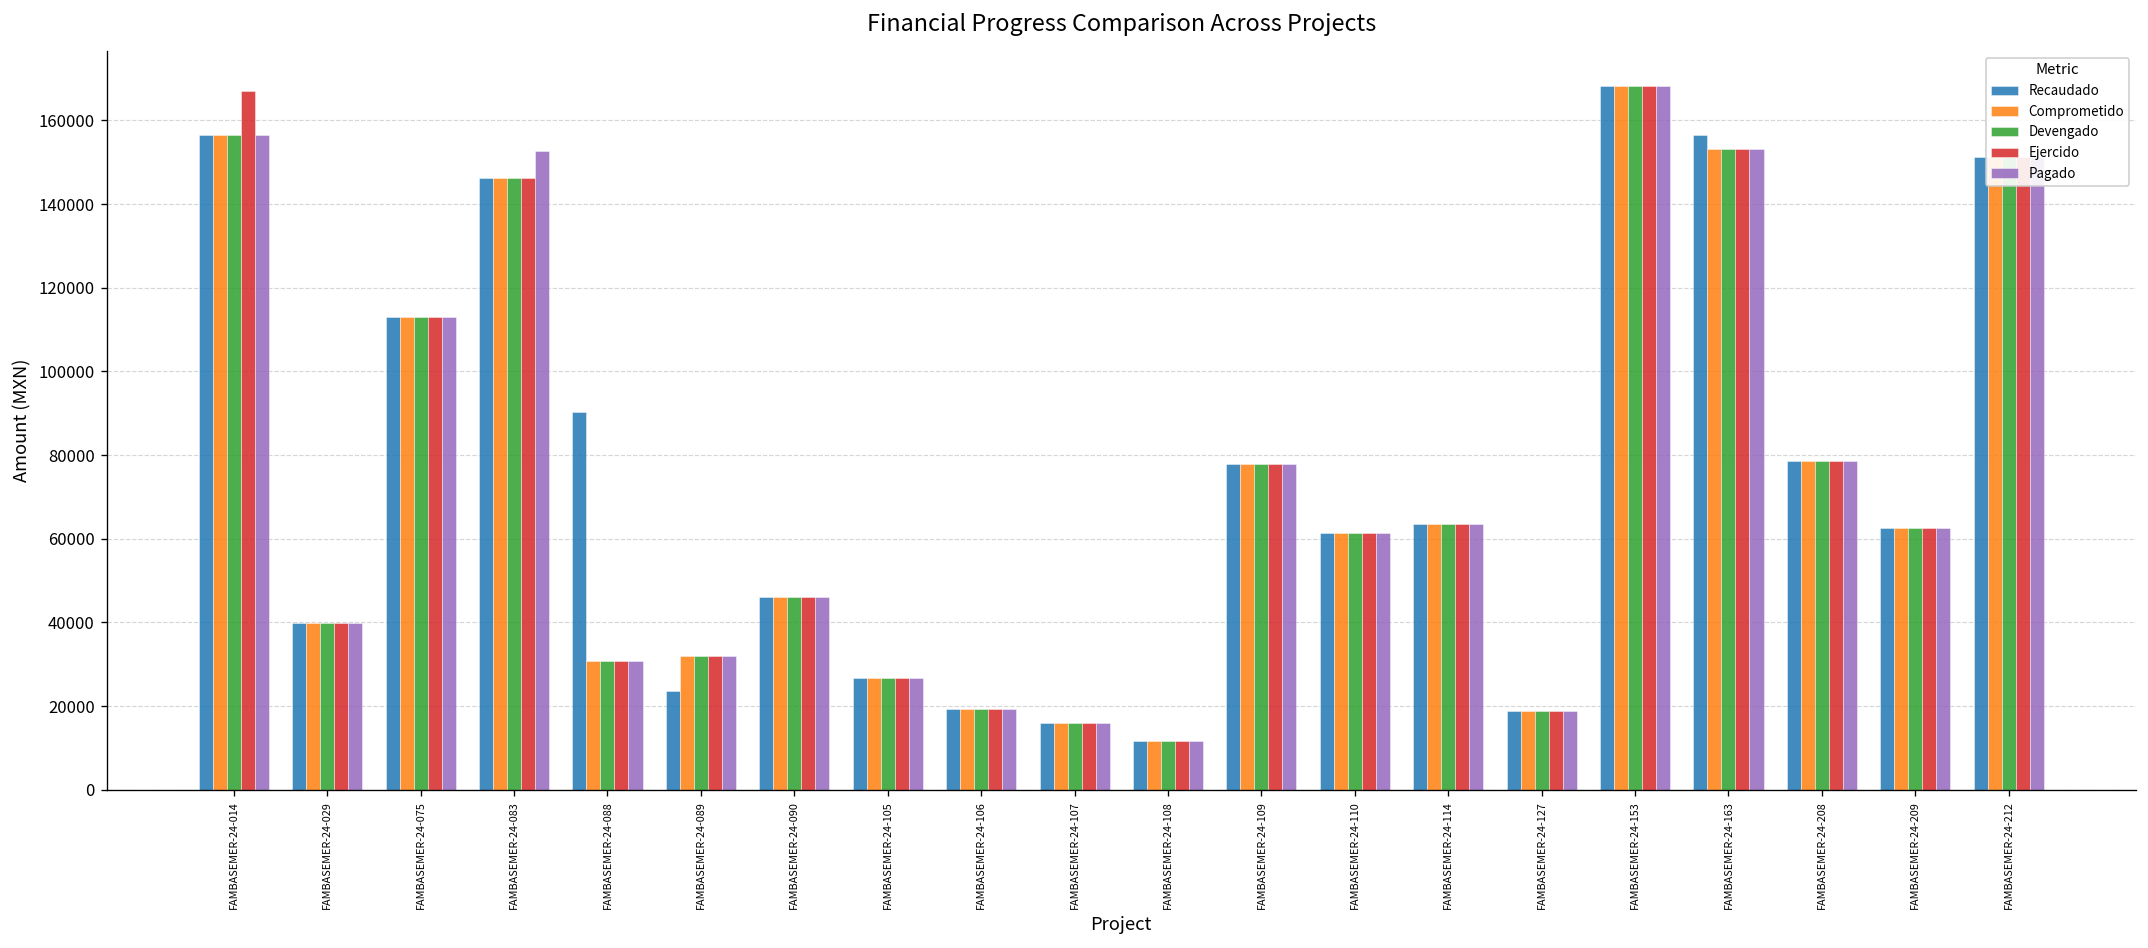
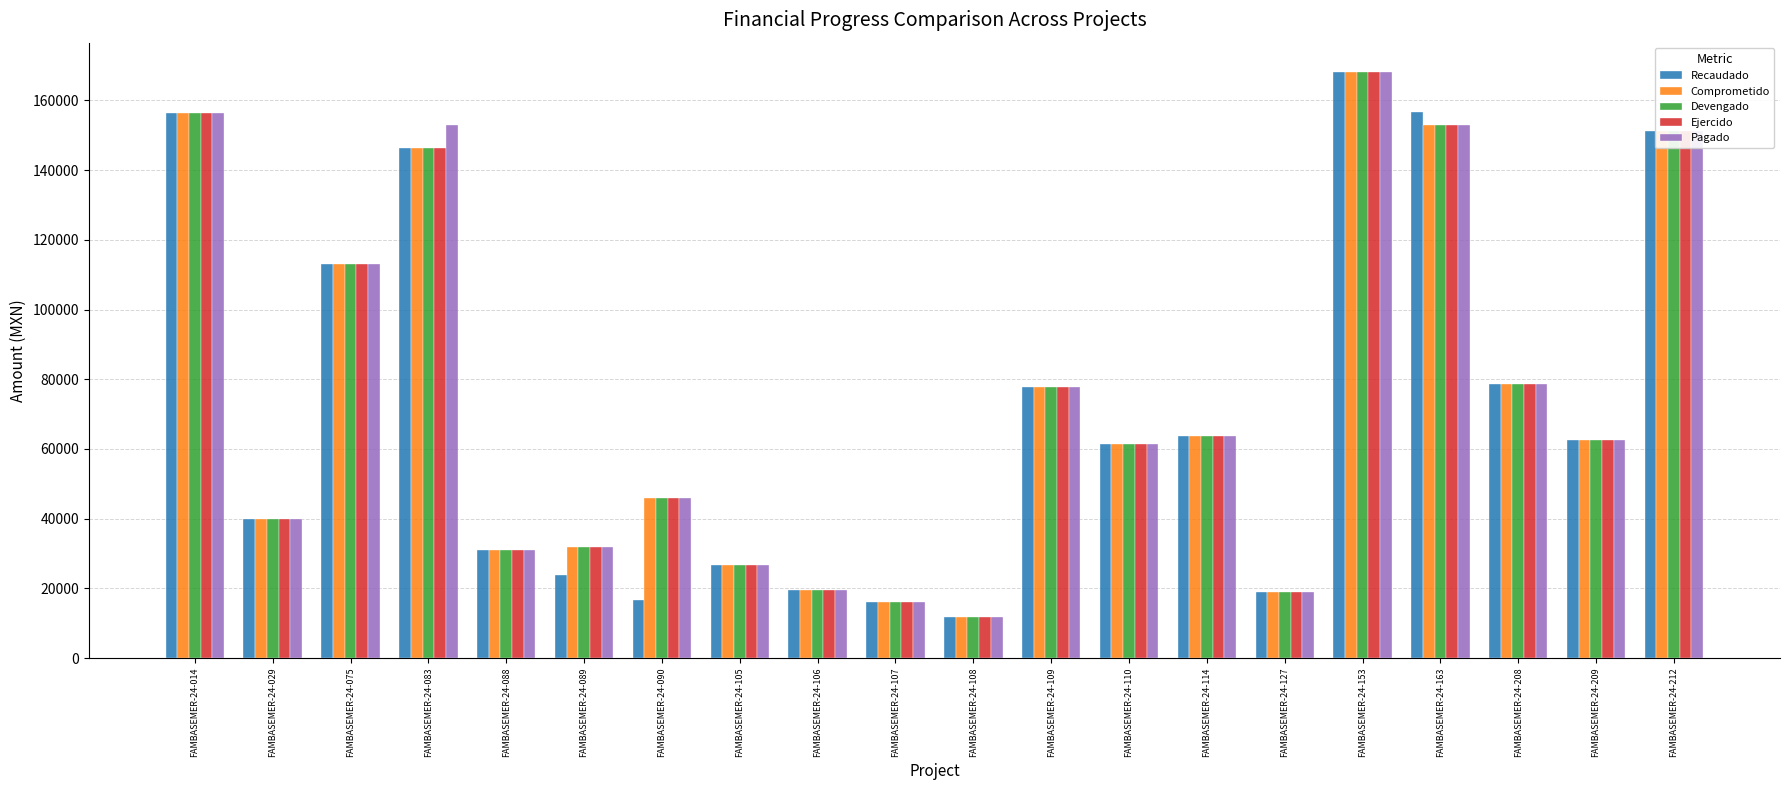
Ejercido, FAMBASEMER-24-014: 167000 -> 157000
Recaudado, FAMBASEMER-24-088: 90000 -> 31000
Recaudado, FAMBASEMER-24-090: 46000 -> 17000
